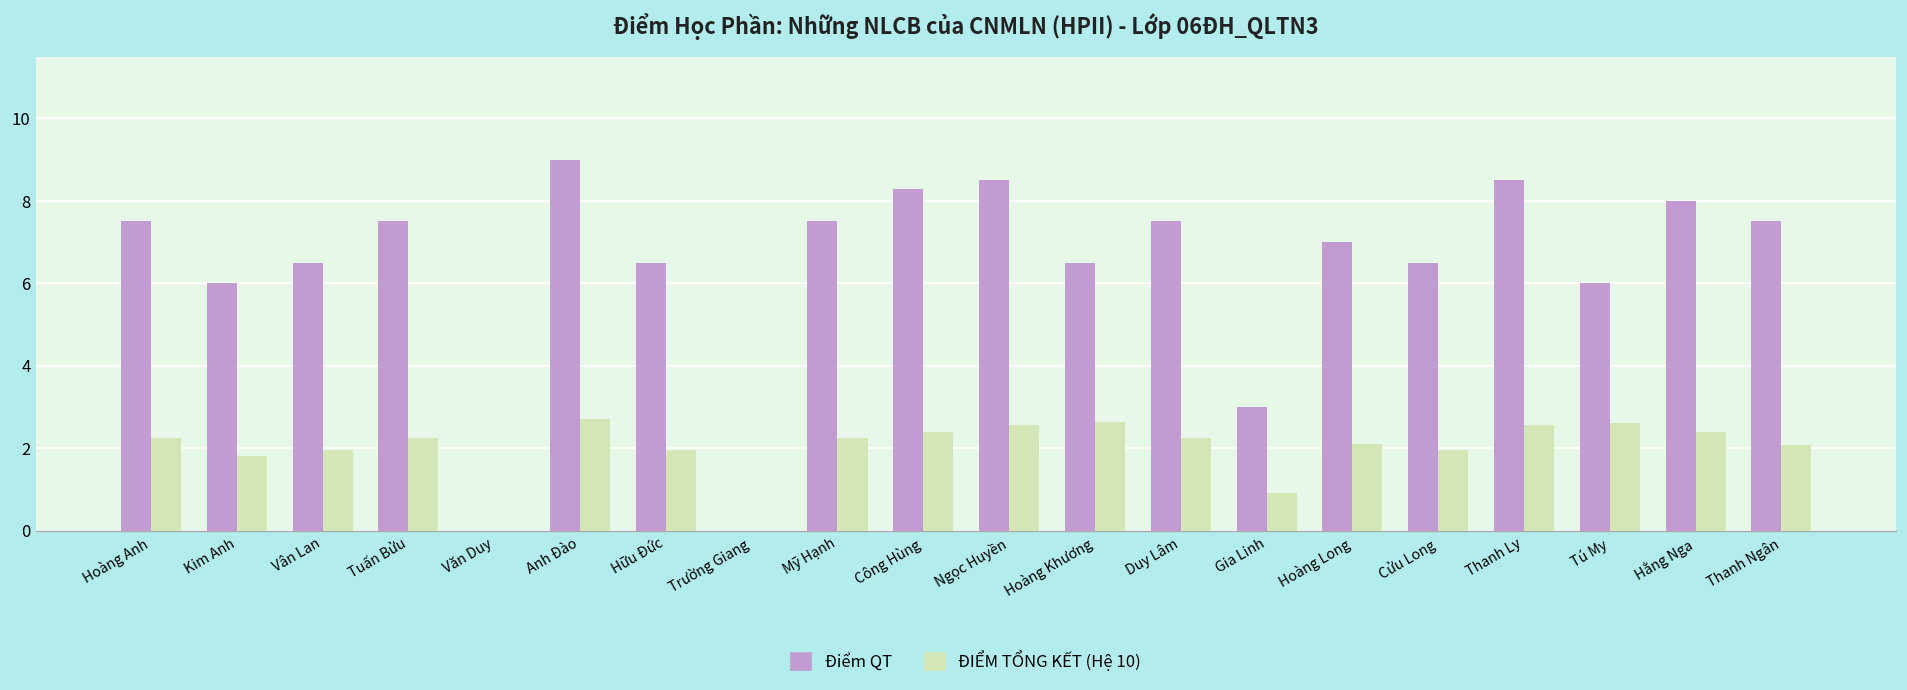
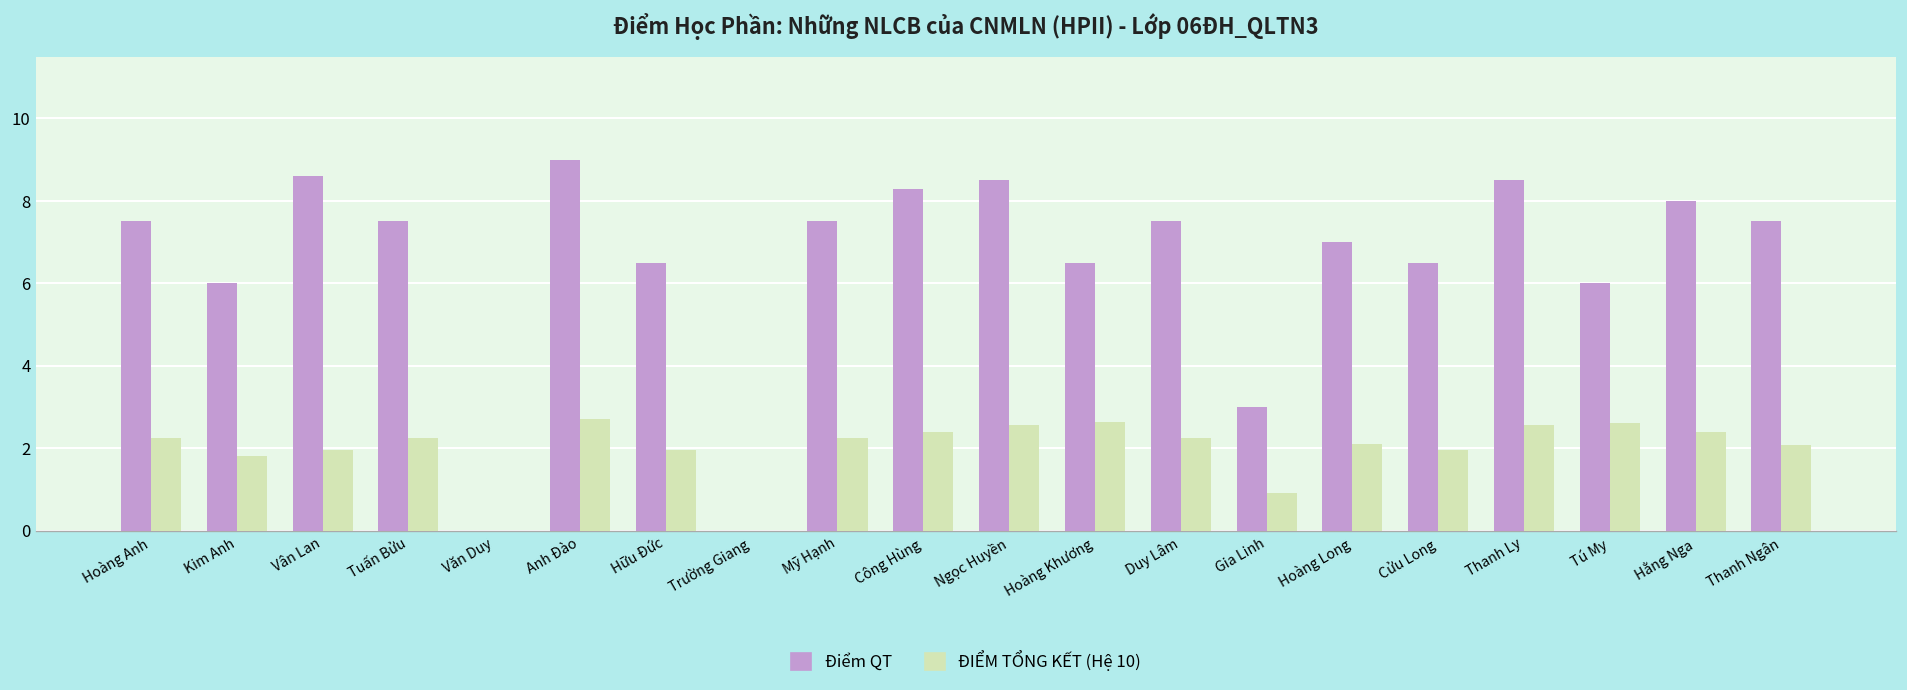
Điểm QT, Vân Lan: 6.5 -> 8.6
